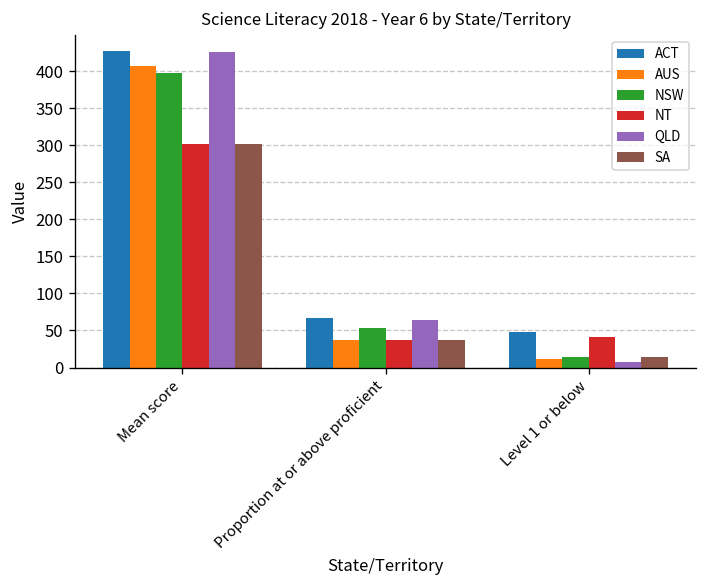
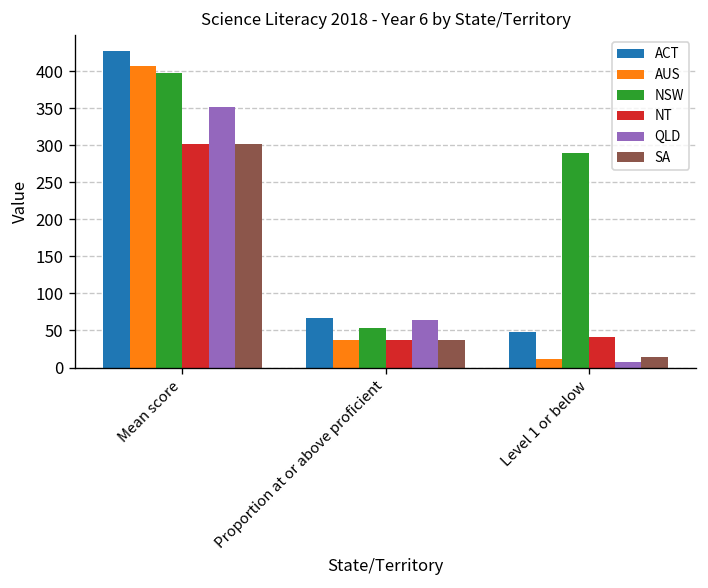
QLD, Mean score: 430 -> 350
NSW, Level 1 or below: 10 -> 290
